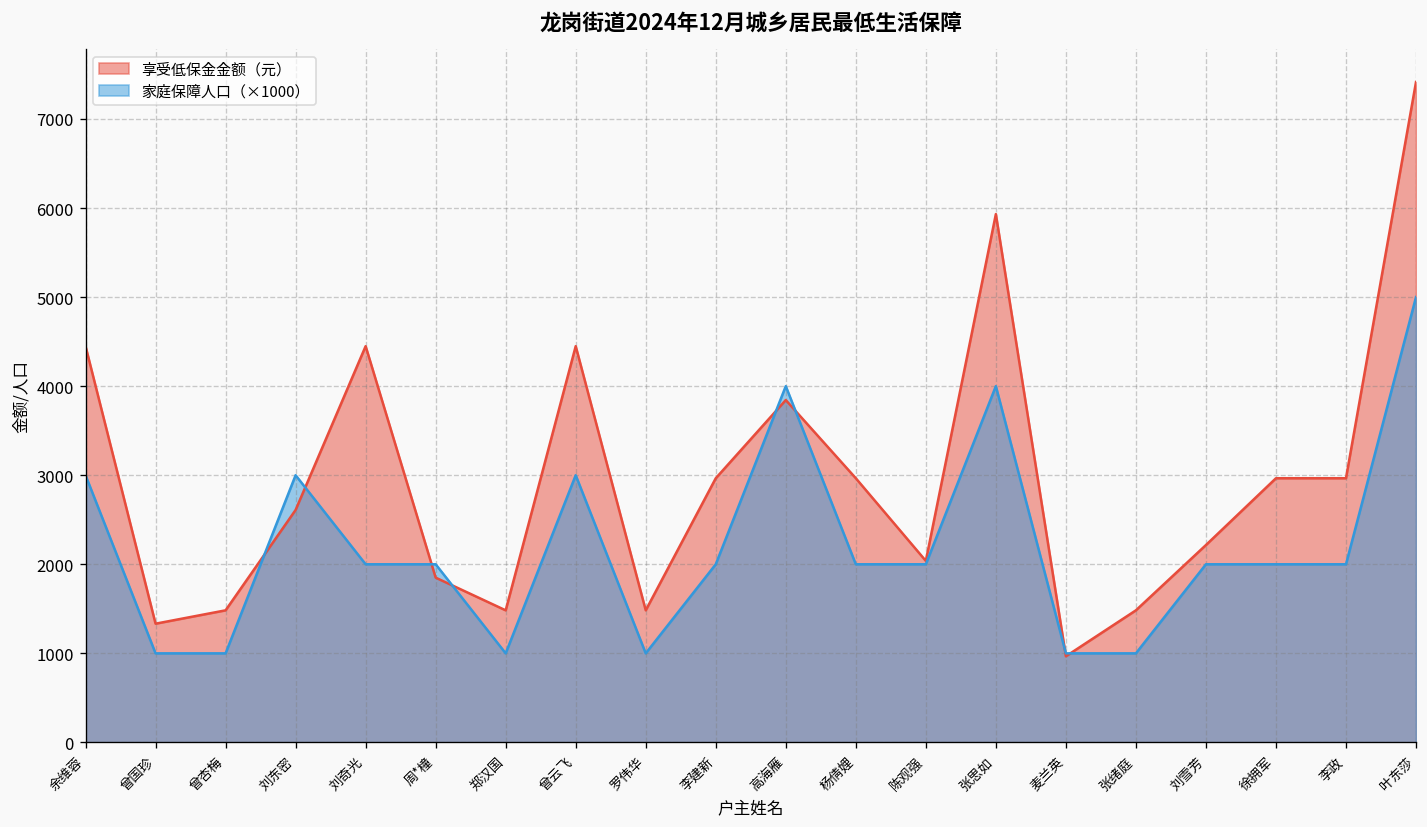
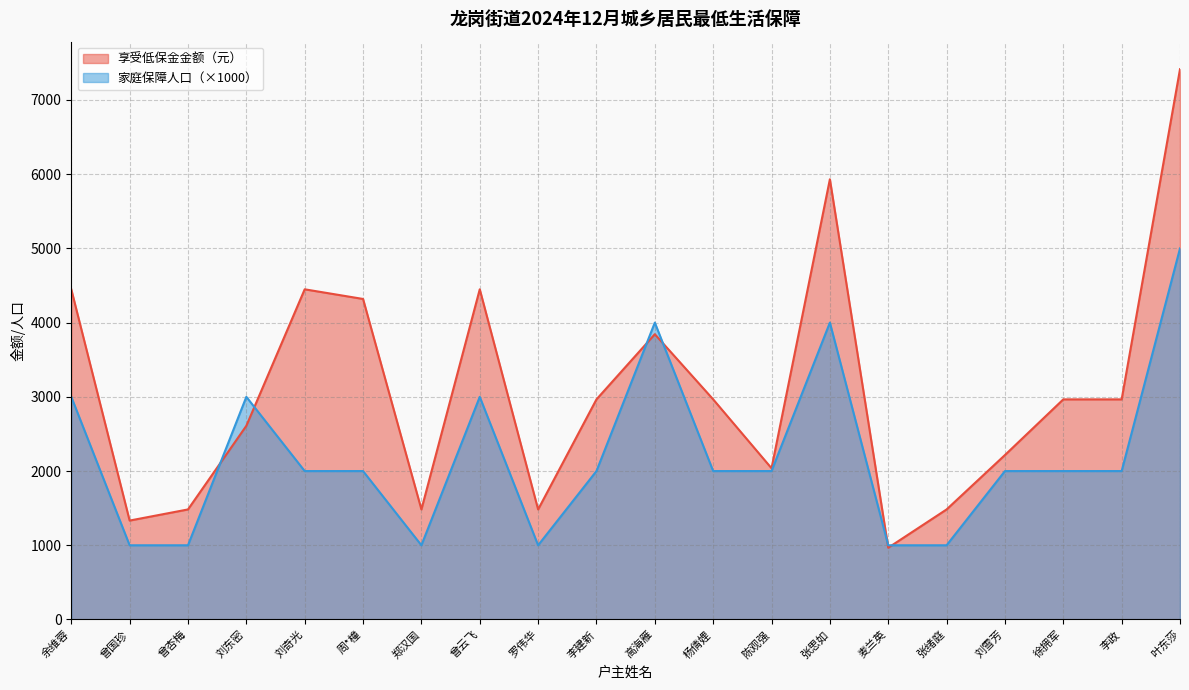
享受低保金金额（元）, 周*橦: 1900 -> 4300
